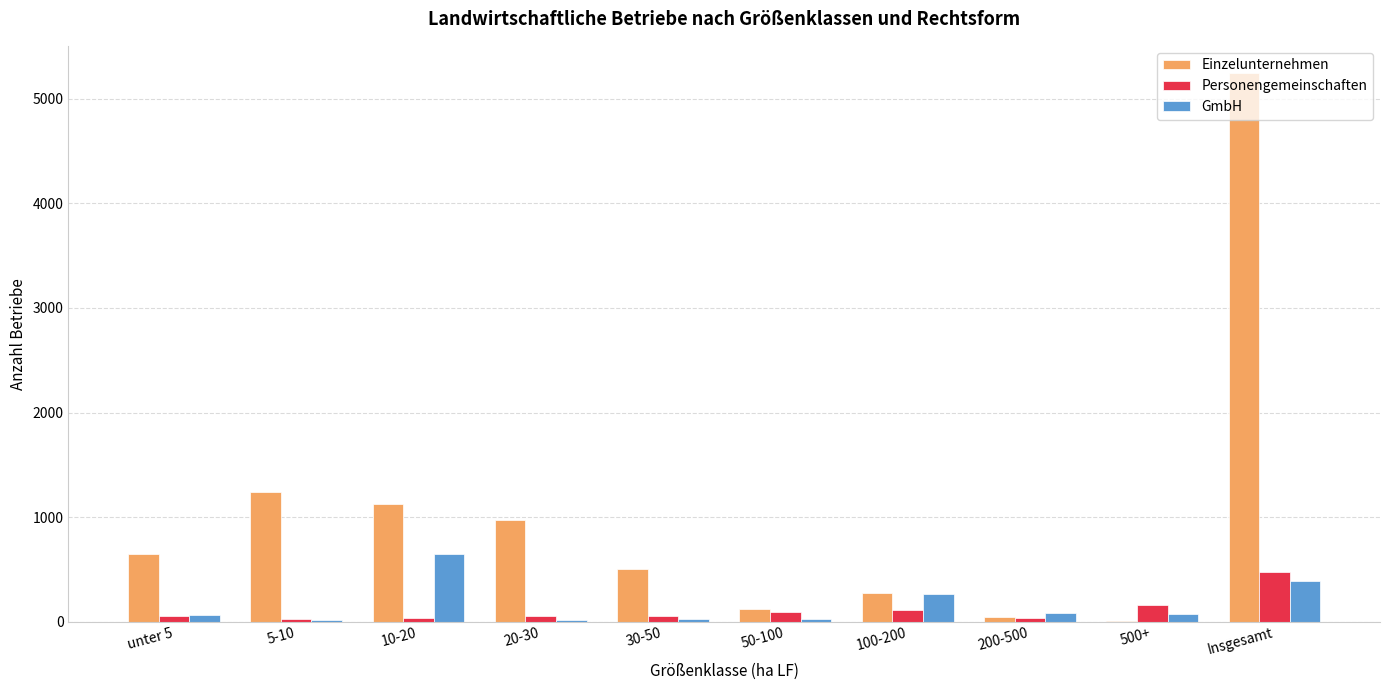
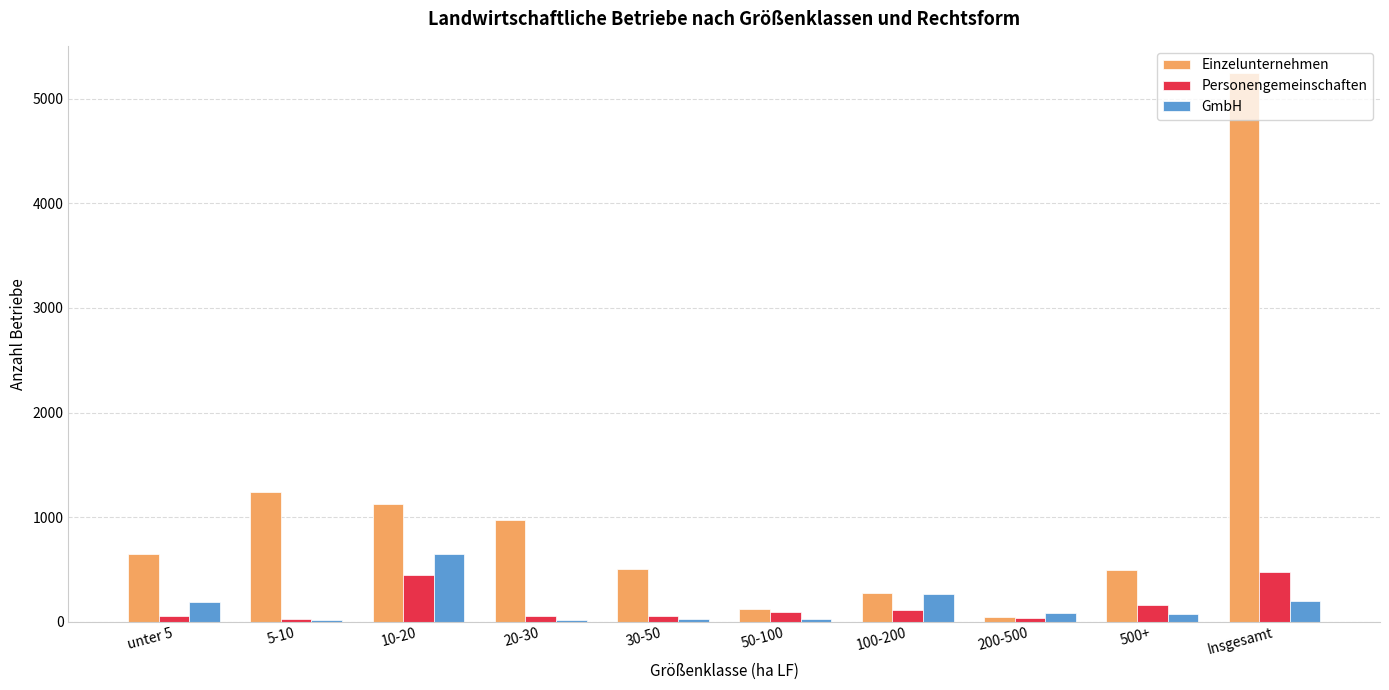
GmbH, unter 5: 70 -> 190
Personengemeinschaften, 10-20: 40 -> 450
Einzelunternehmen, 500+: 0 -> 500
GmbH, Insgesamt: 390 -> 190
